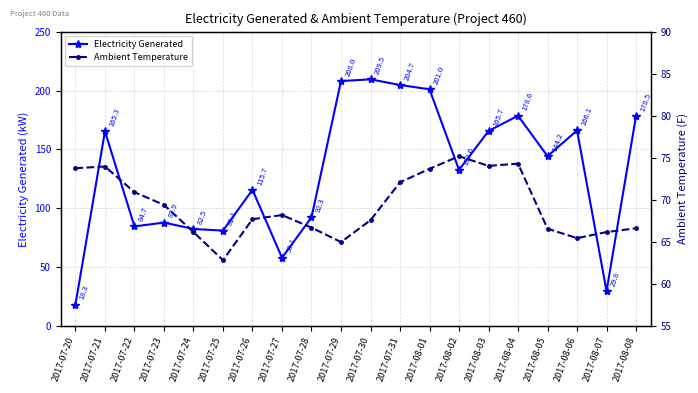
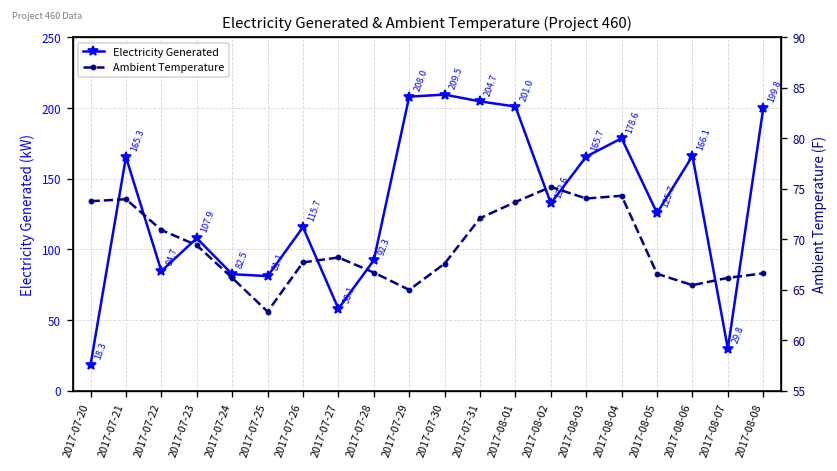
Electricity Generated, 2017-07-23: 87.9 -> 107.9
Electricity Generated, 2017-08-05: 144.2 -> 125.7
Electricity Generated, 2017-08-08: 178.5 -> 199.8
